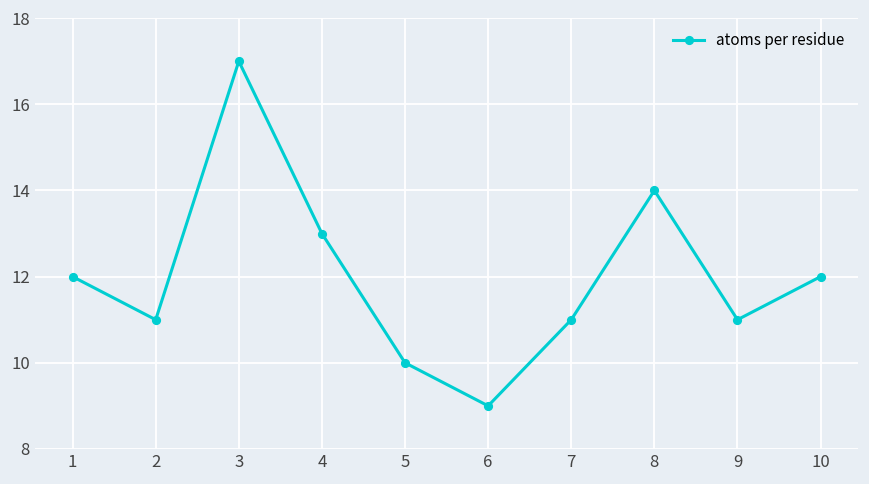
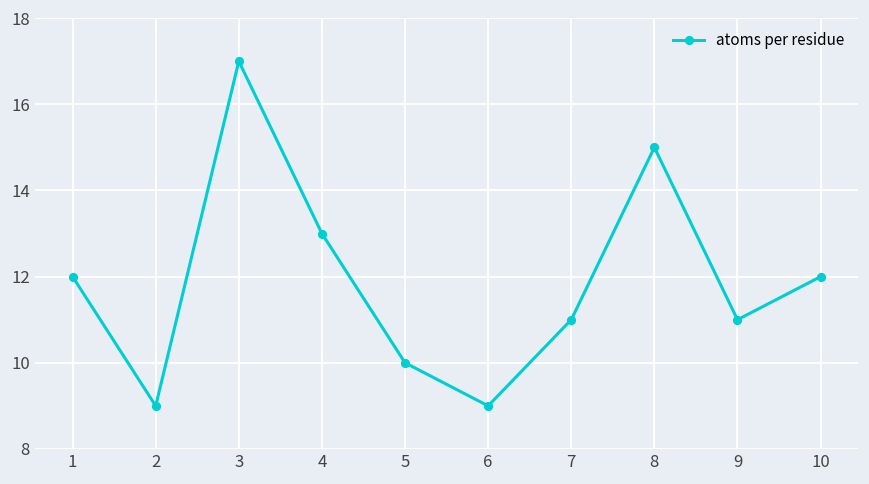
2: 11 -> 9
8: 14 -> 15
